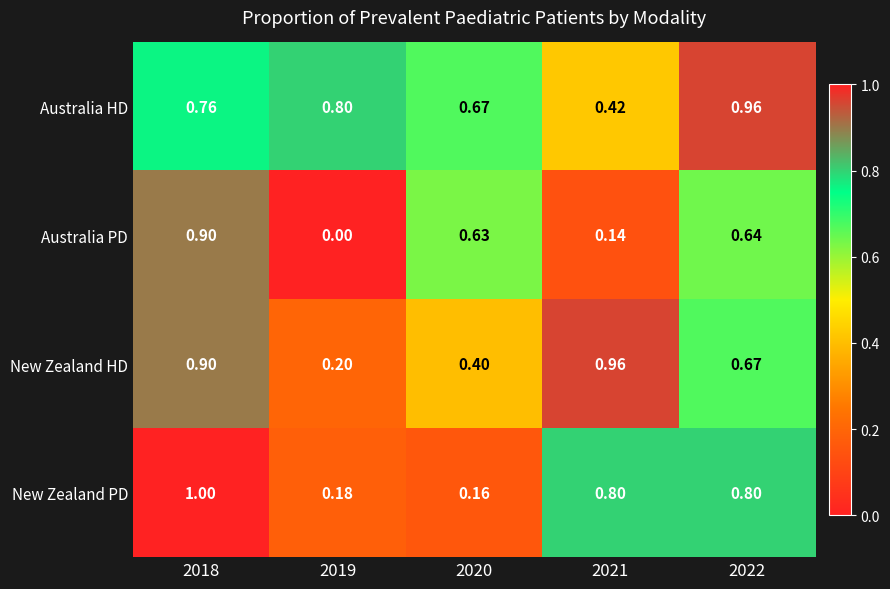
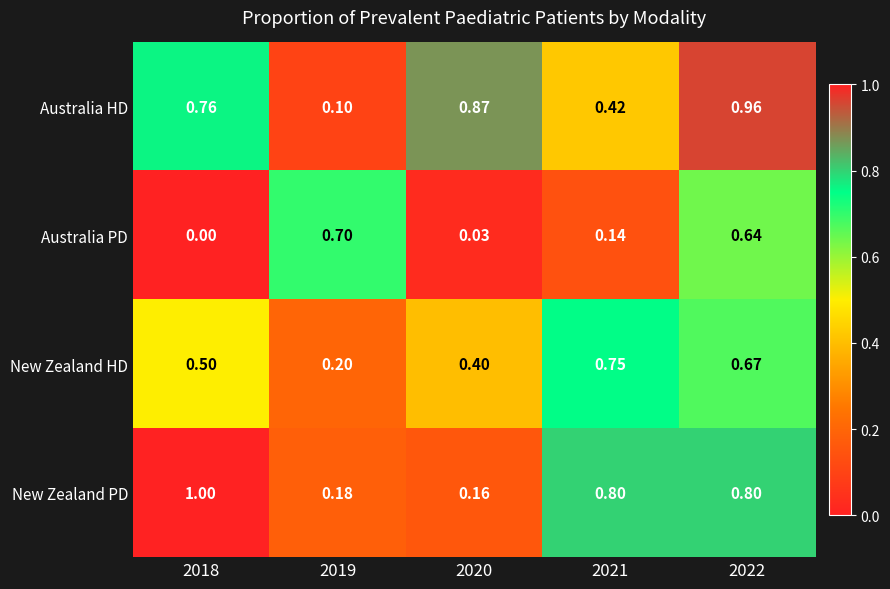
Australia HD, 2019: 0.80 -> 0.10
Australia HD, 2020: 0.67 -> 0.87
Australia PD, 2018: 0.90 -> 0.00
Australia PD, 2019: 0.00 -> 0.70
Australia PD, 2020: 0.63 -> 0.03
New Zealand HD, 2018: 0.90 -> 0.50
New Zealand HD, 2021: 0.96 -> 0.75
